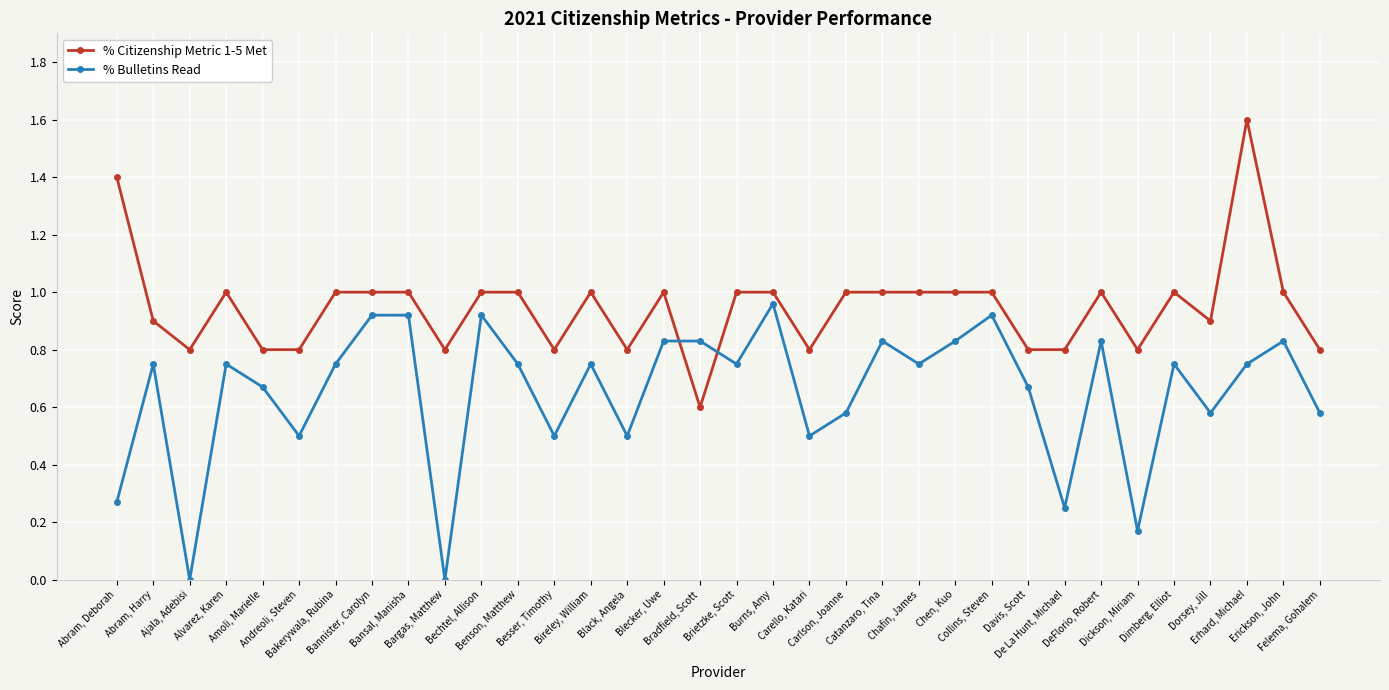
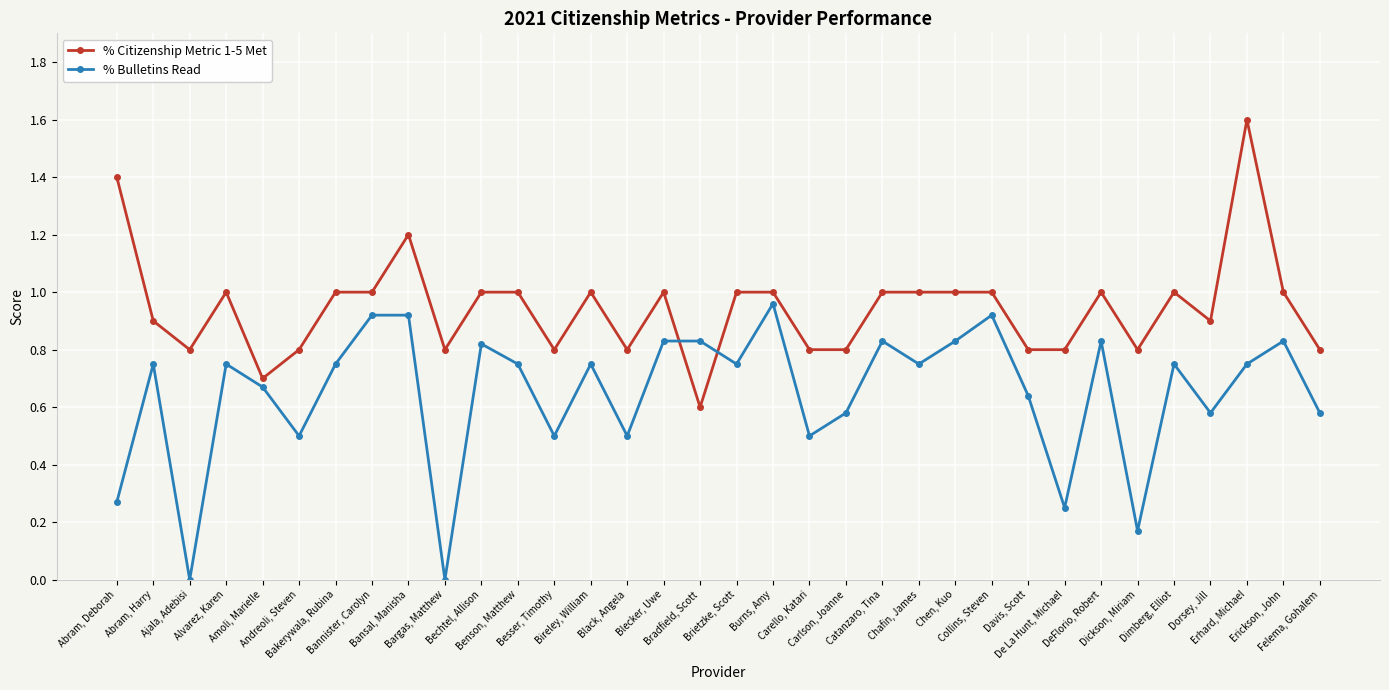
% Citizenship Metric 1-5 Met, Amoli, Marielle: 0.8 -> 0.7
% Citizenship Metric 1-5 Met, Bansal, Manisha: 1.0 -> 1.2
% Bulletins Read, Bechtel, Allison: 0.92 -> 0.82
% Citizenship Metric 1-5 Met, Carlson, Joanne: 1.0 -> 0.8
% Bulletins Read, Davis, Scott: 0.67 -> 0.64
